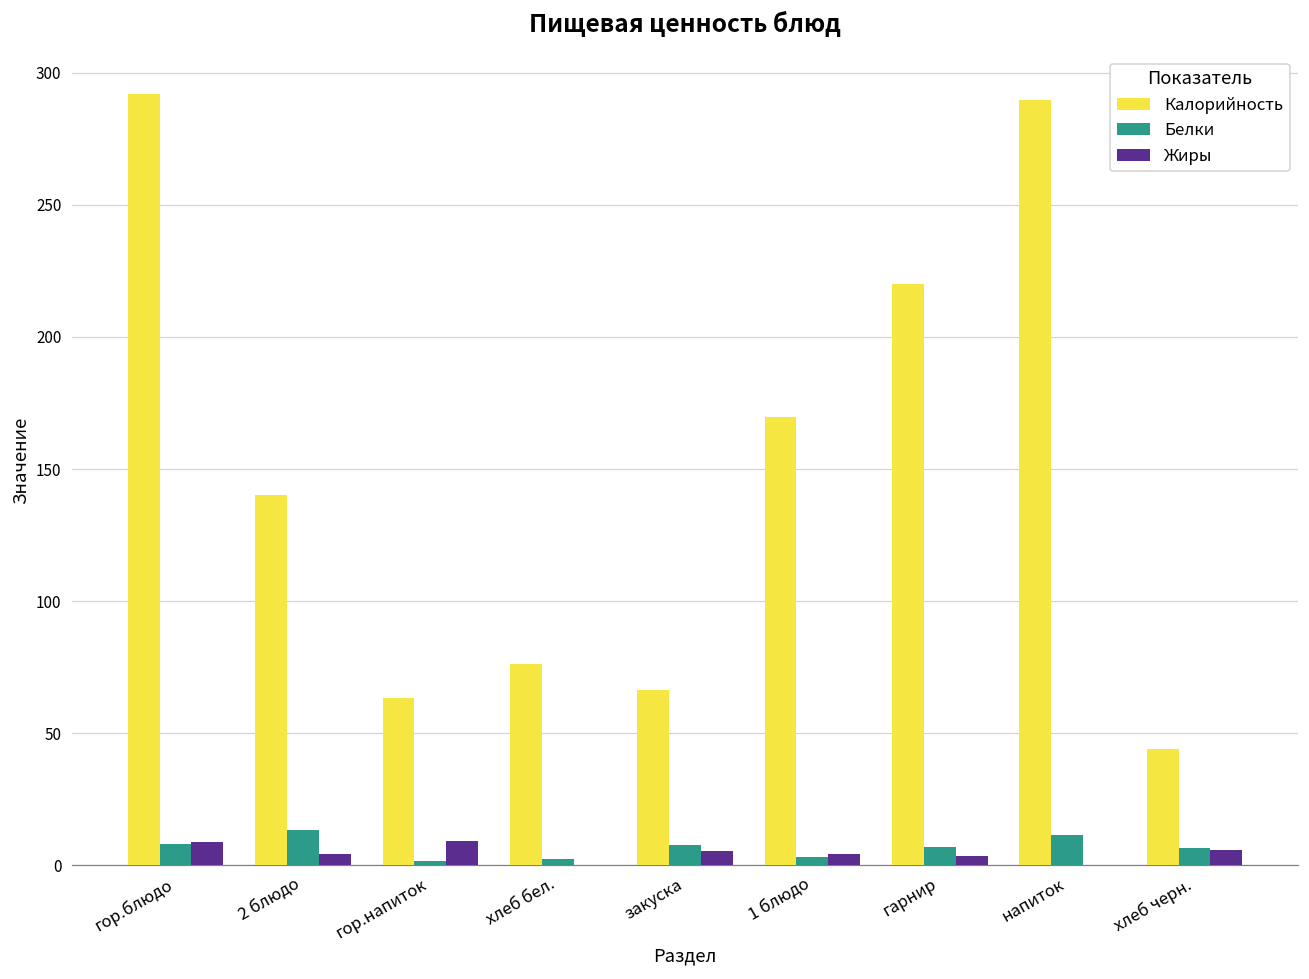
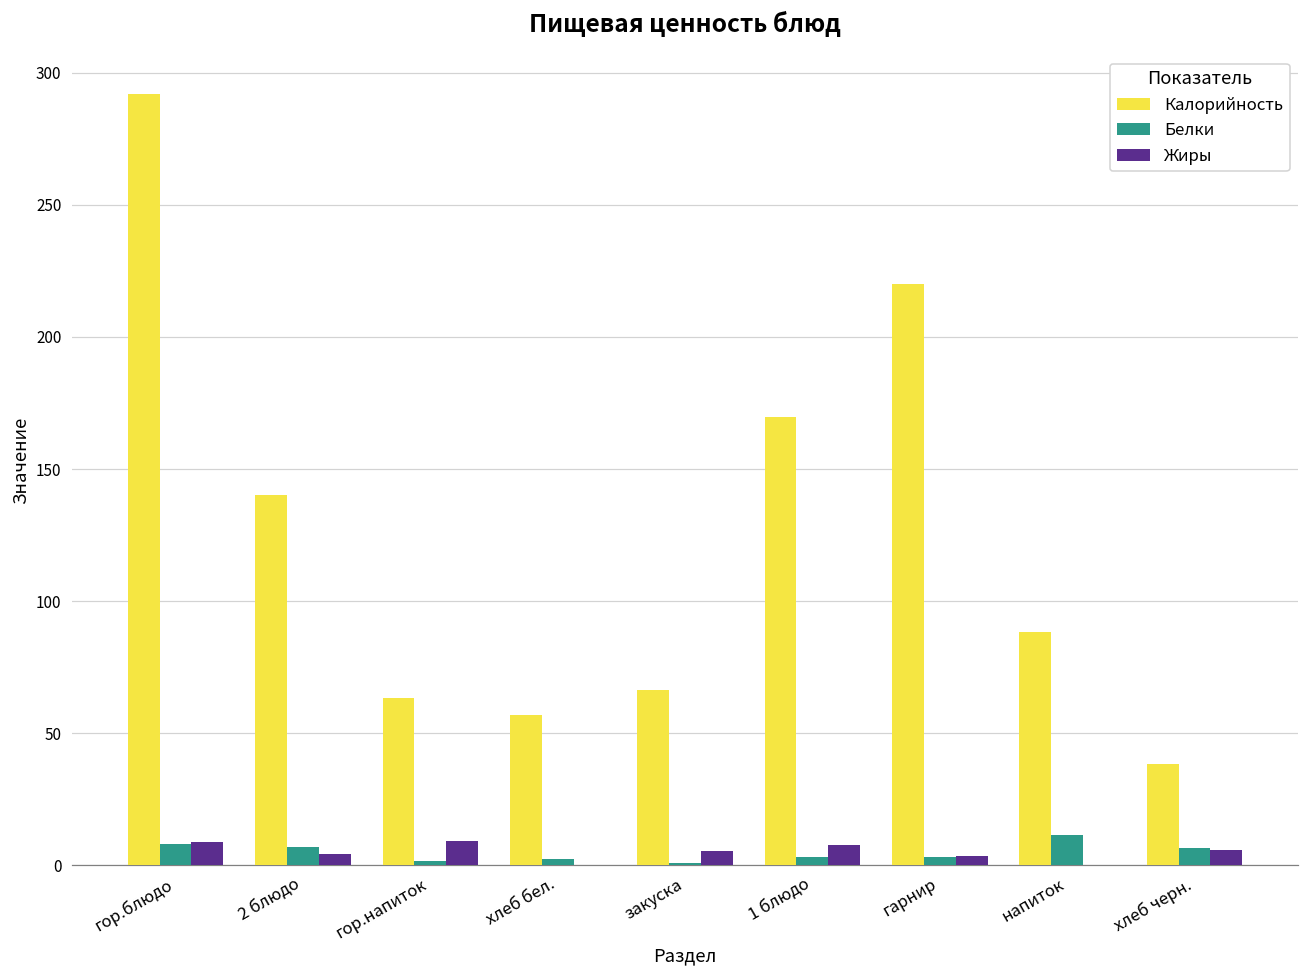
Белки, 2 блюдо: 13 -> 7
Калорийность, хлеб бел.: 76 -> 57
Белки, закуска: 8 -> 1
Жиры, 1 блюдо: 4 -> 8
Белки, гарнир: 7 -> 3
Калорийность, напиток: 290 -> 88
Калорийность, хлеб черн.: 44 -> 38
